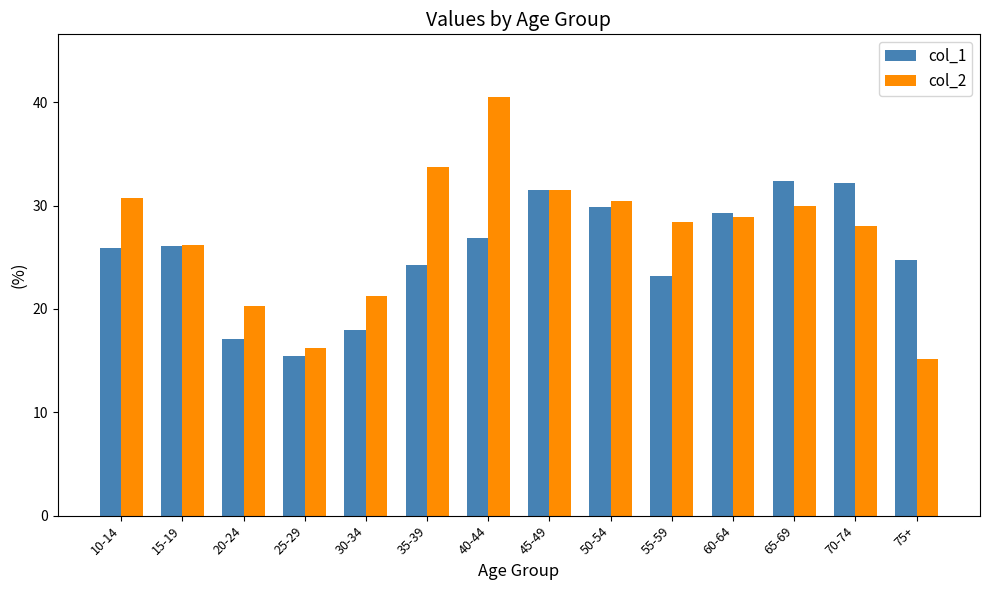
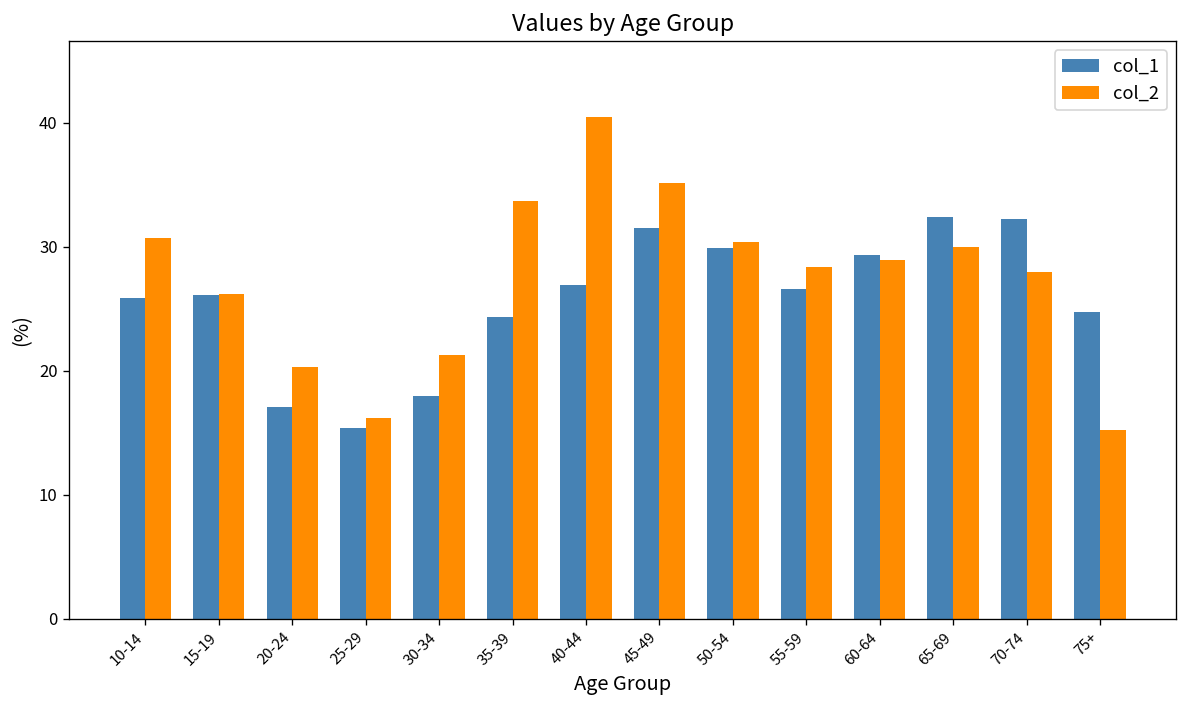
col_2, 45-49: 31.5 -> 35.1
col_1, 55-59: 23.2 -> 26.6
